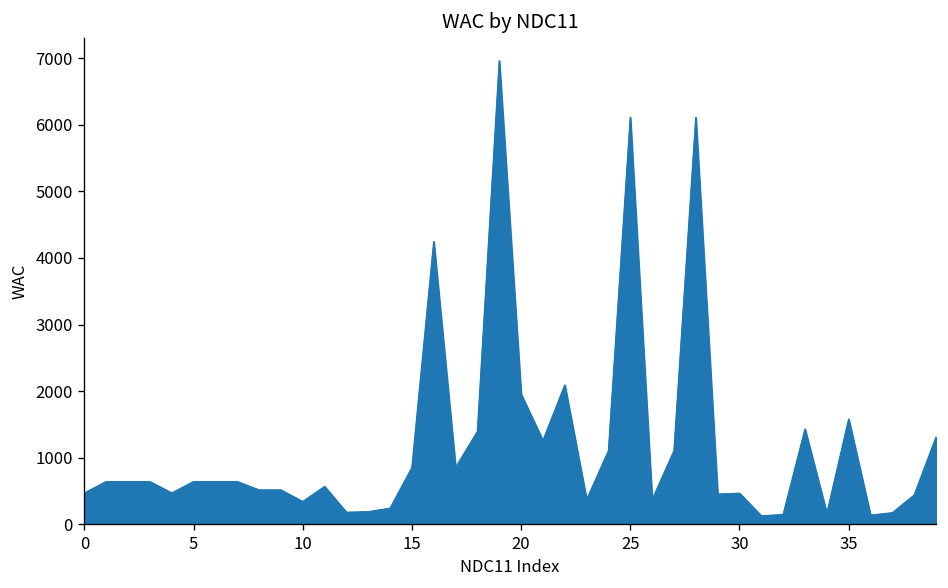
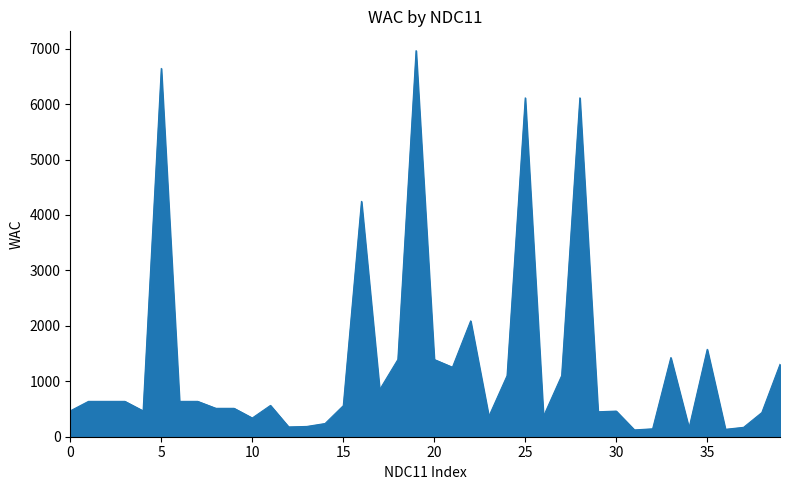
5: 600 -> 6600
15: 800 -> 600
20: 2000 -> 1400
